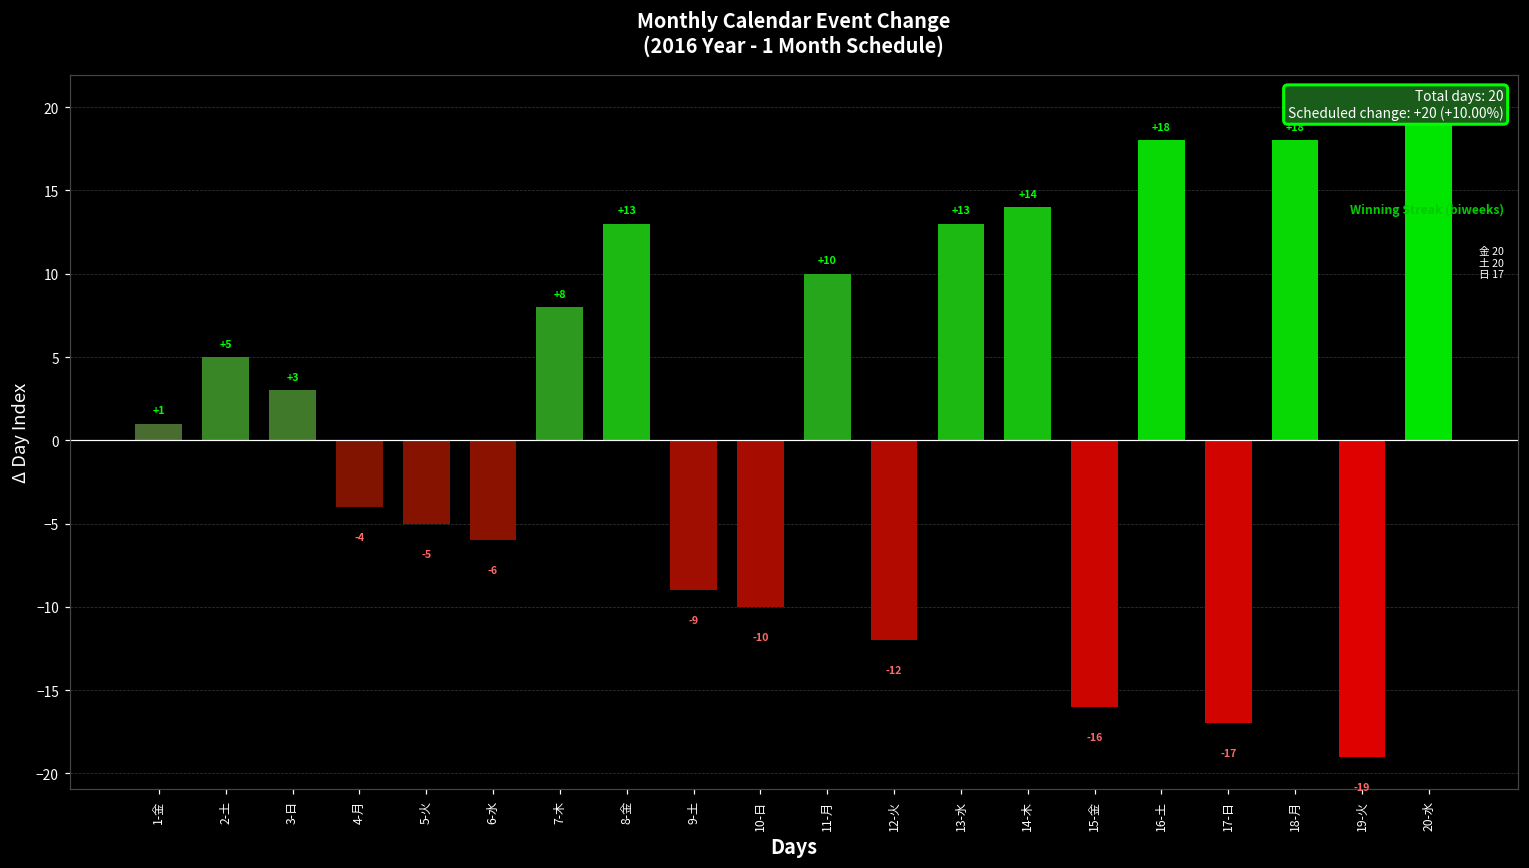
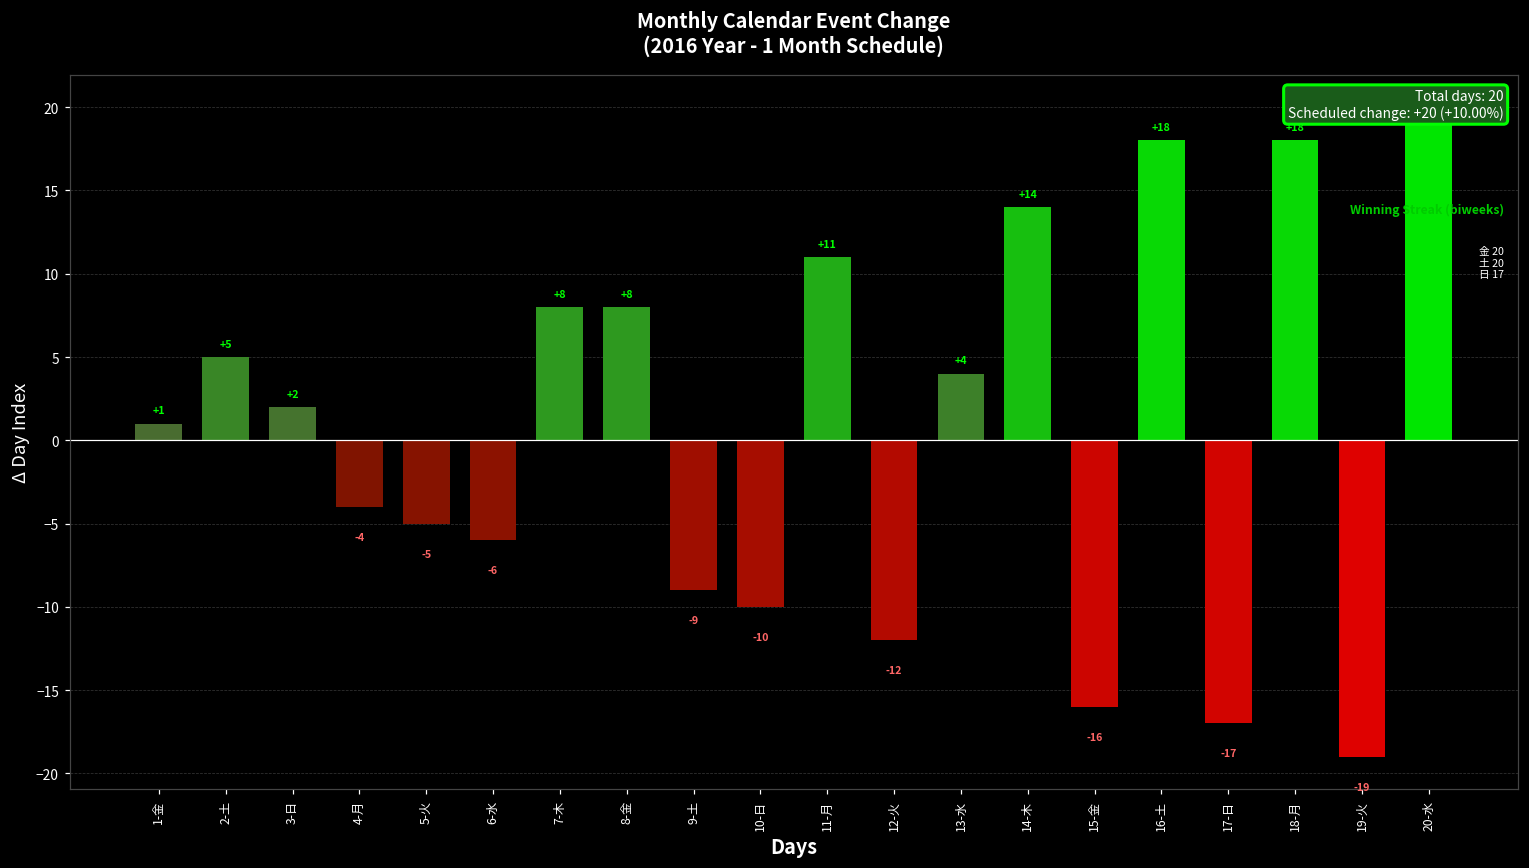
3-日: +3 -> +2
8-金: +13 -> +8
11-月: +10 -> +11
13-水: +13 -> +4
